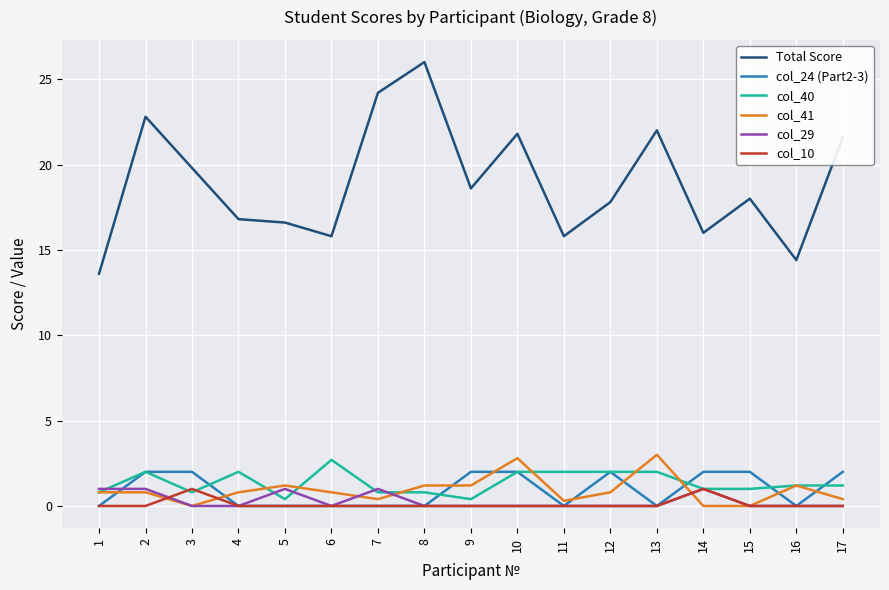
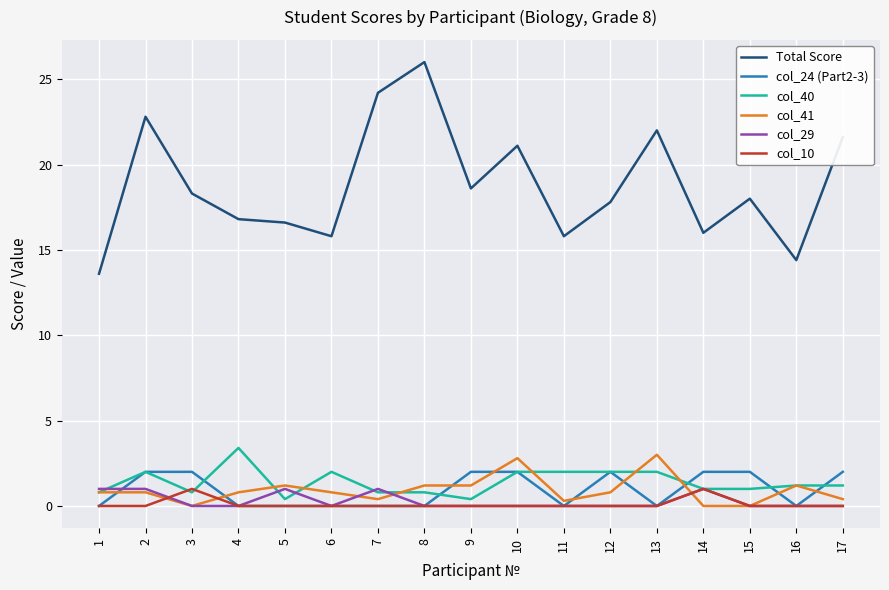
Total Score, 3: 19.8 -> 18.3
col_40, 4: 2.0 -> 3.4
col_40, 6: 2.7 -> 2.0
Total Score, 10: 21.8 -> 21.1
